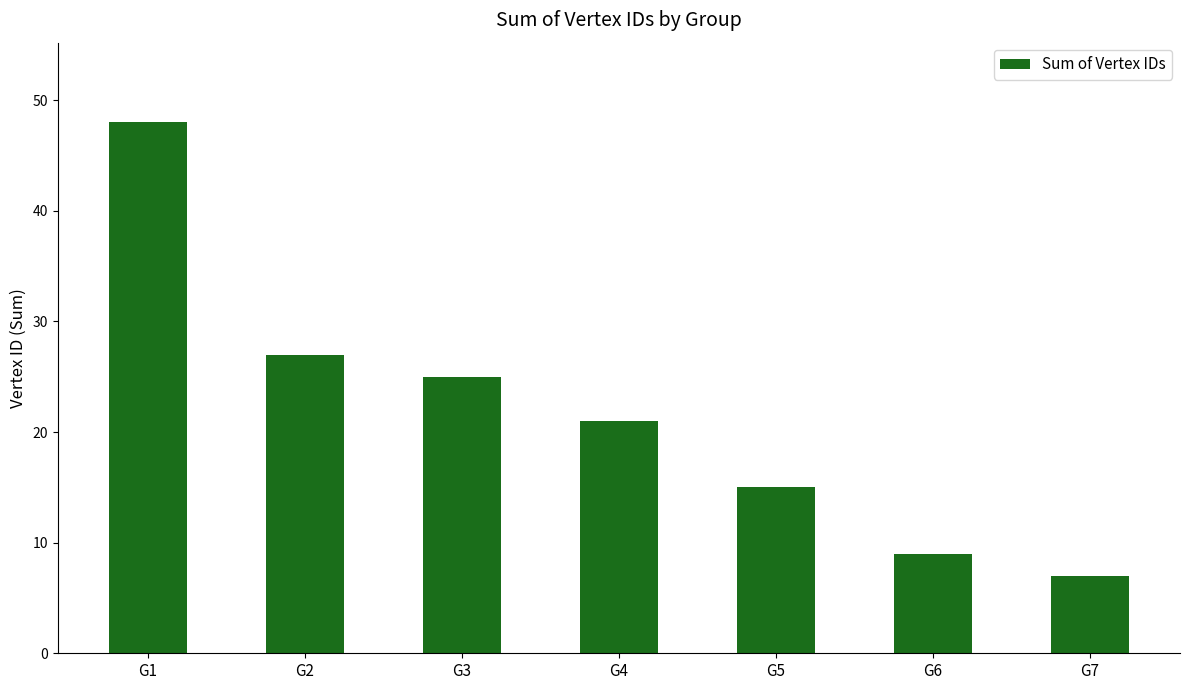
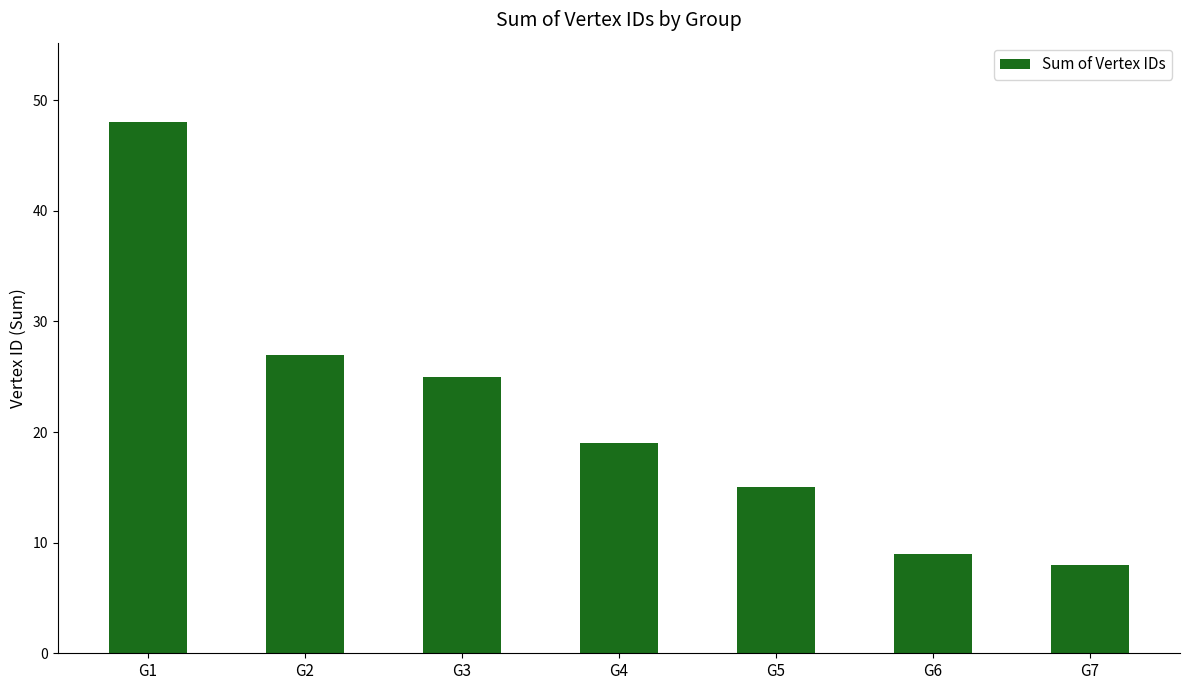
G4: 21 -> 19
G7: 7 -> 8
